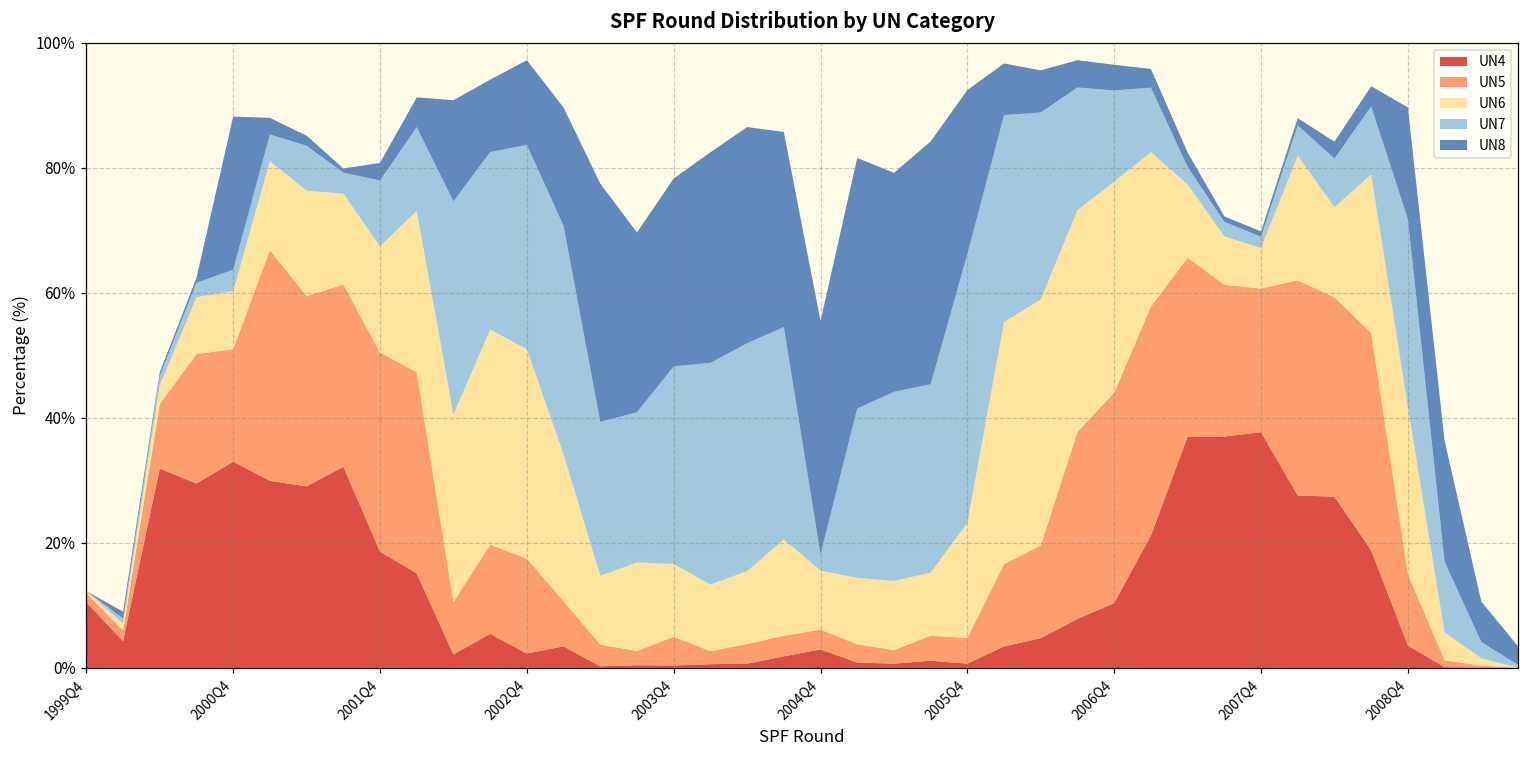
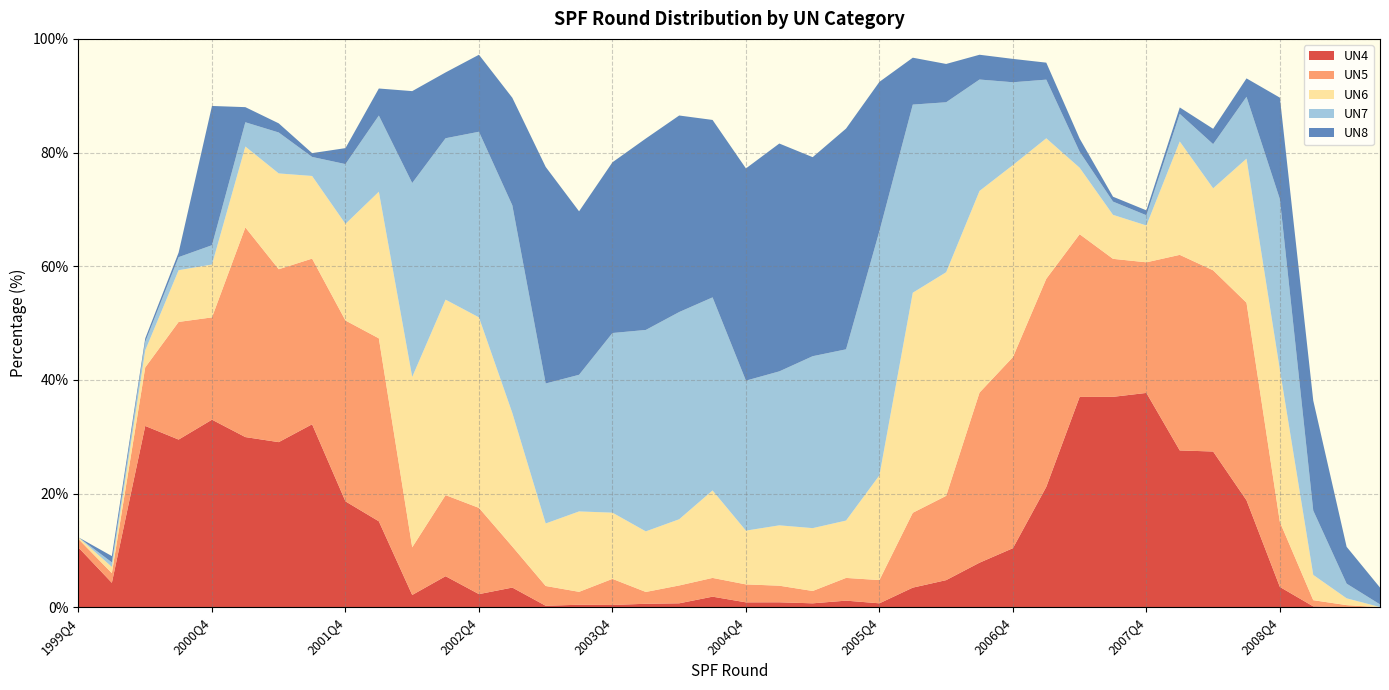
UN4, 2004Q4: 3% -> 1%
UN7, 2004Q4: 3% -> 26%
